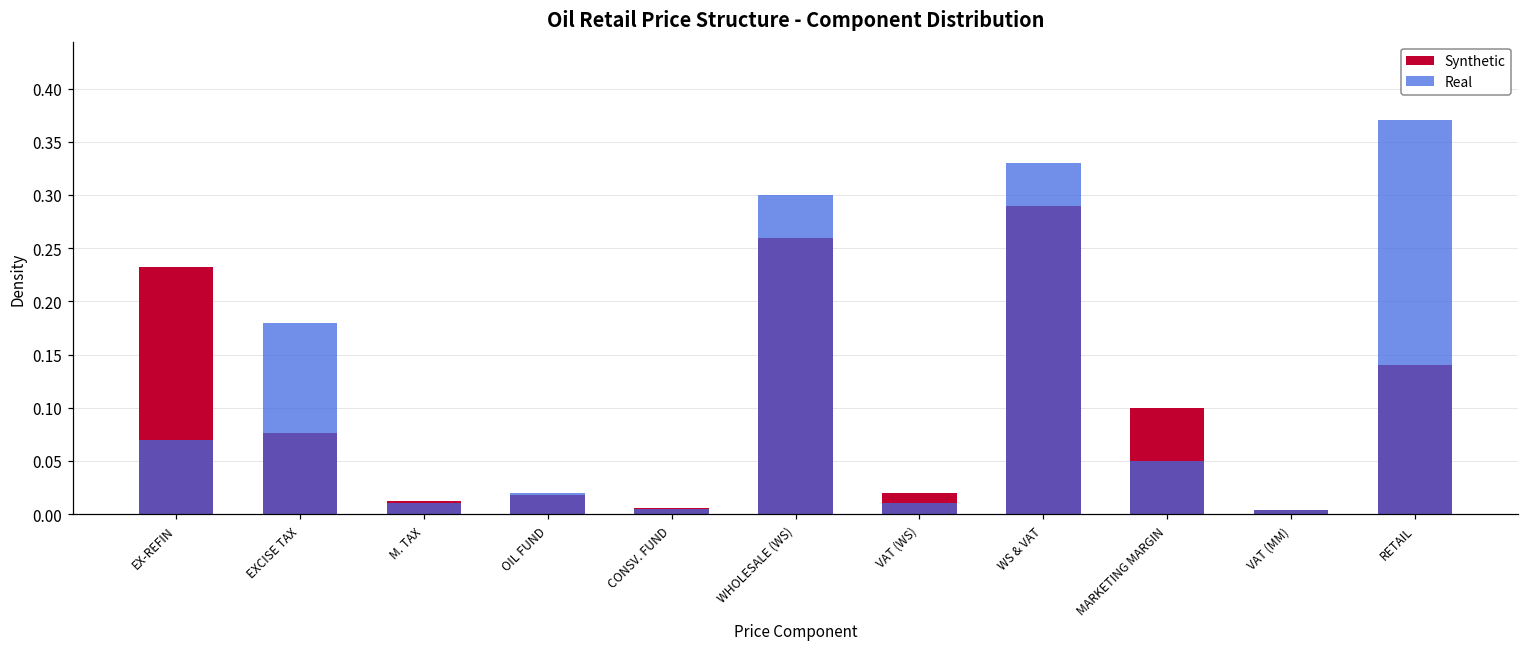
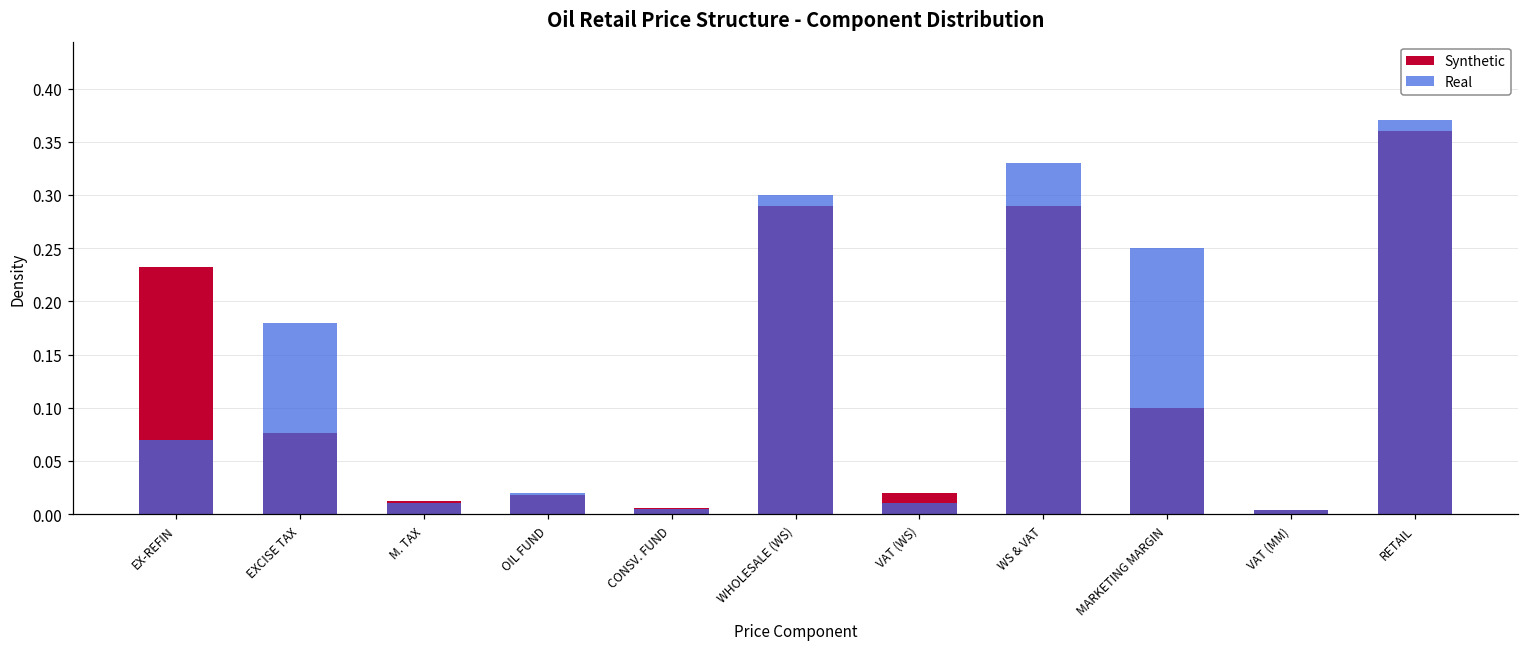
Synthetic, WHOLESALE (WS): 0.26 -> 0.29
Real, MARKETING MARGIN: 0.05 -> 0.25
Synthetic, RETAIL: 0.14 -> 0.36
